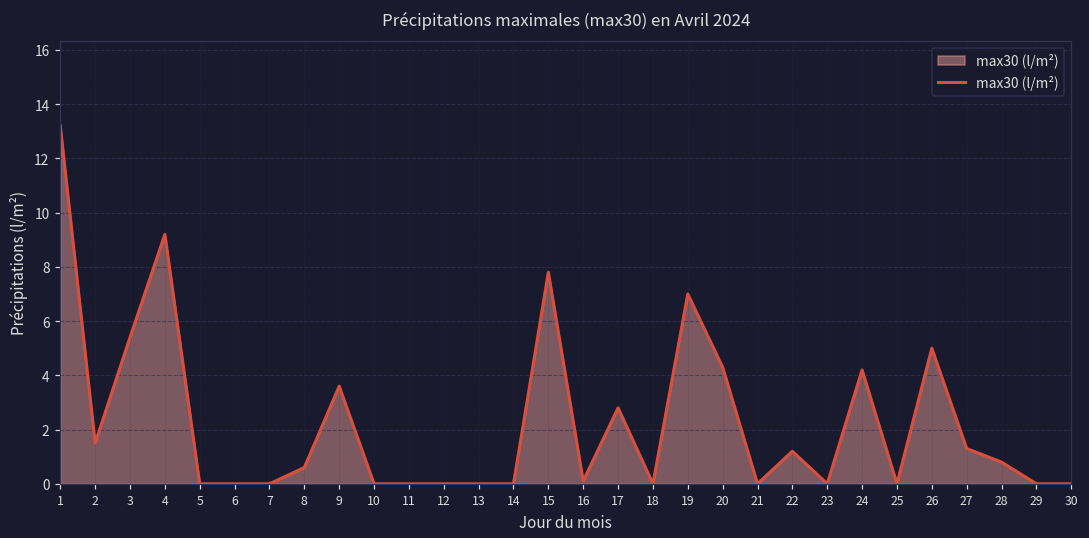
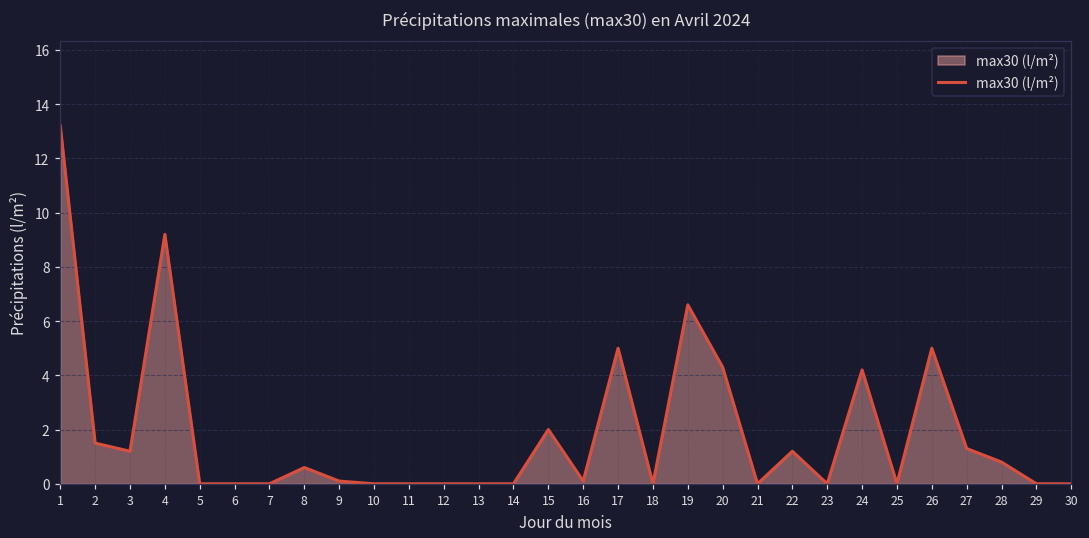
3: 5.4 -> 1.2
9: 3.6 -> 0.1
15: 7.8 -> 2.0
17: 2.8 -> 5.0
19: 7.0 -> 6.6
